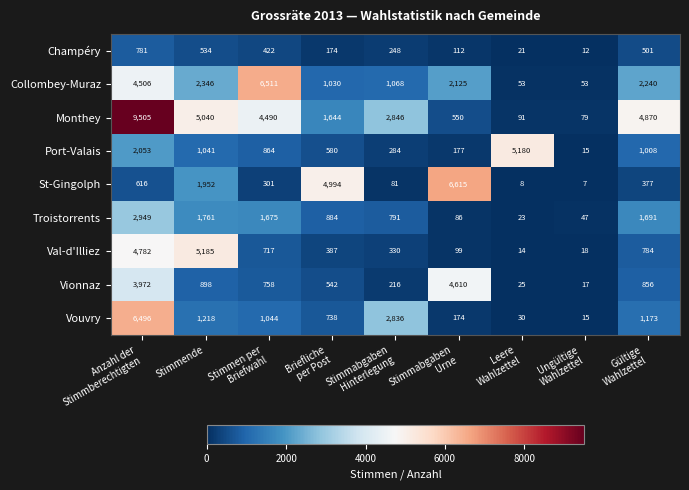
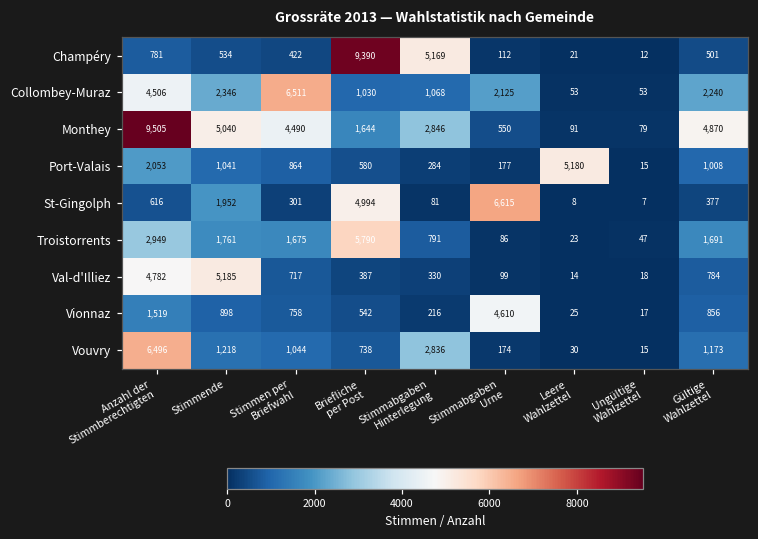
Champéry, Briefliche per Post: 174 -> 9,390
Champéry, Stimmabgaben Hinterlegung: 248 -> 5,169
Troistorrents, Briefliche per Post: 884 -> 5,790
Vionnaz, Anzahl der Stimmberechtigten: 3,972 -> 1,519
